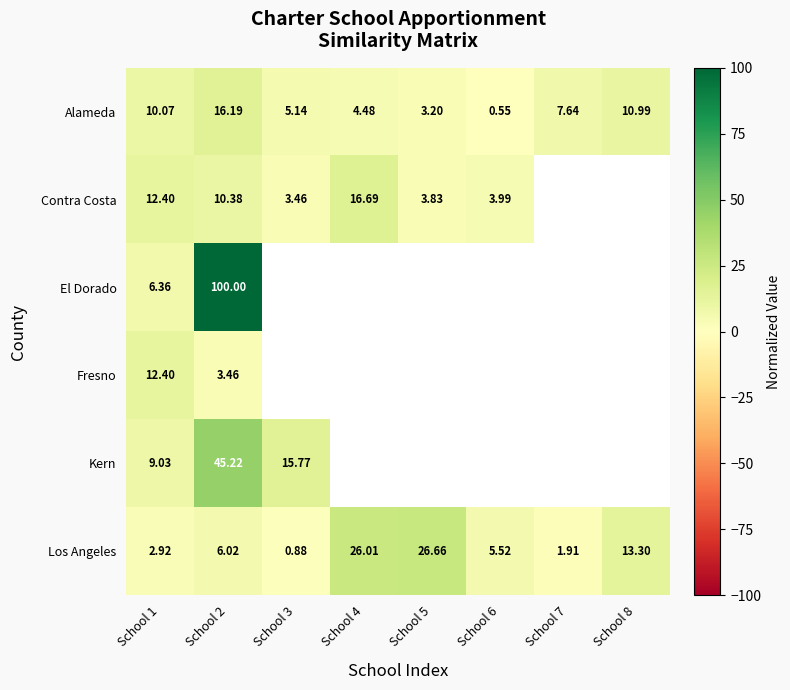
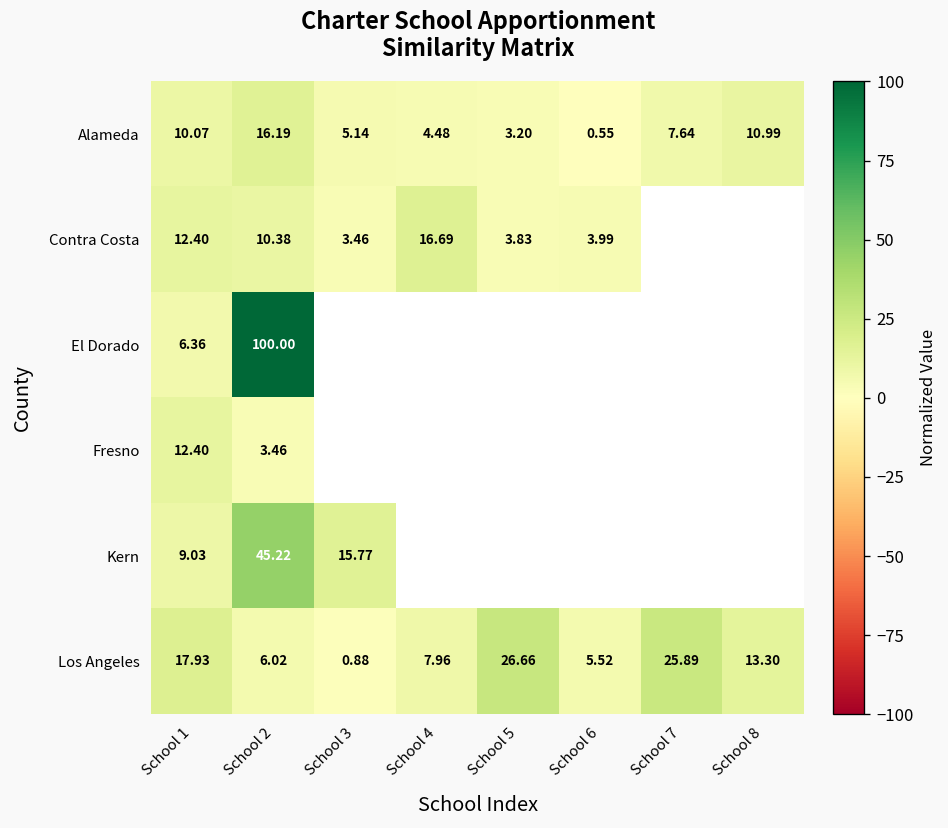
Los Angeles, School 1: 2.92 -> 17.93
Los Angeles, School 4: 26.01 -> 7.96
Los Angeles, School 7: 1.91 -> 25.89
